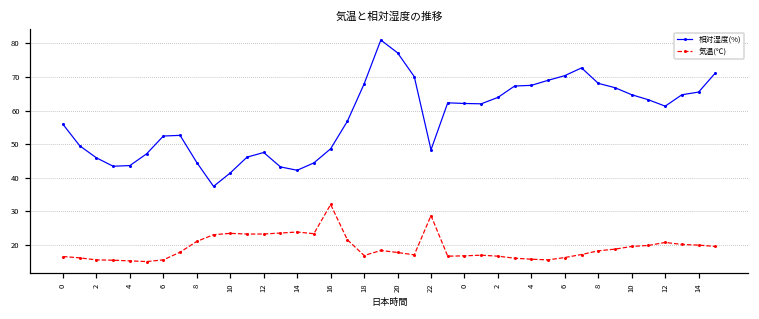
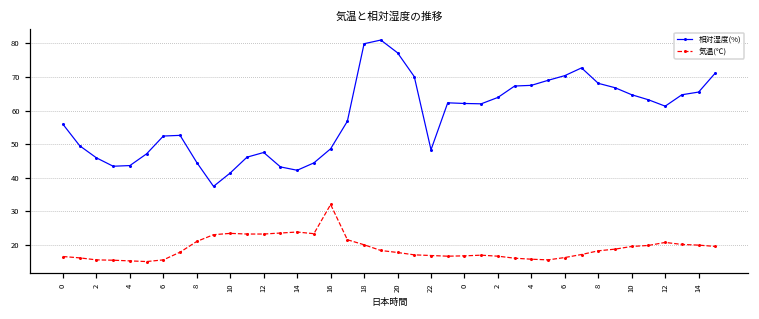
相対湿度(%), 18: 68 -> 80
気温(℃), 18: 17 -> 20
気温(℃), 22: 29 -> 17
